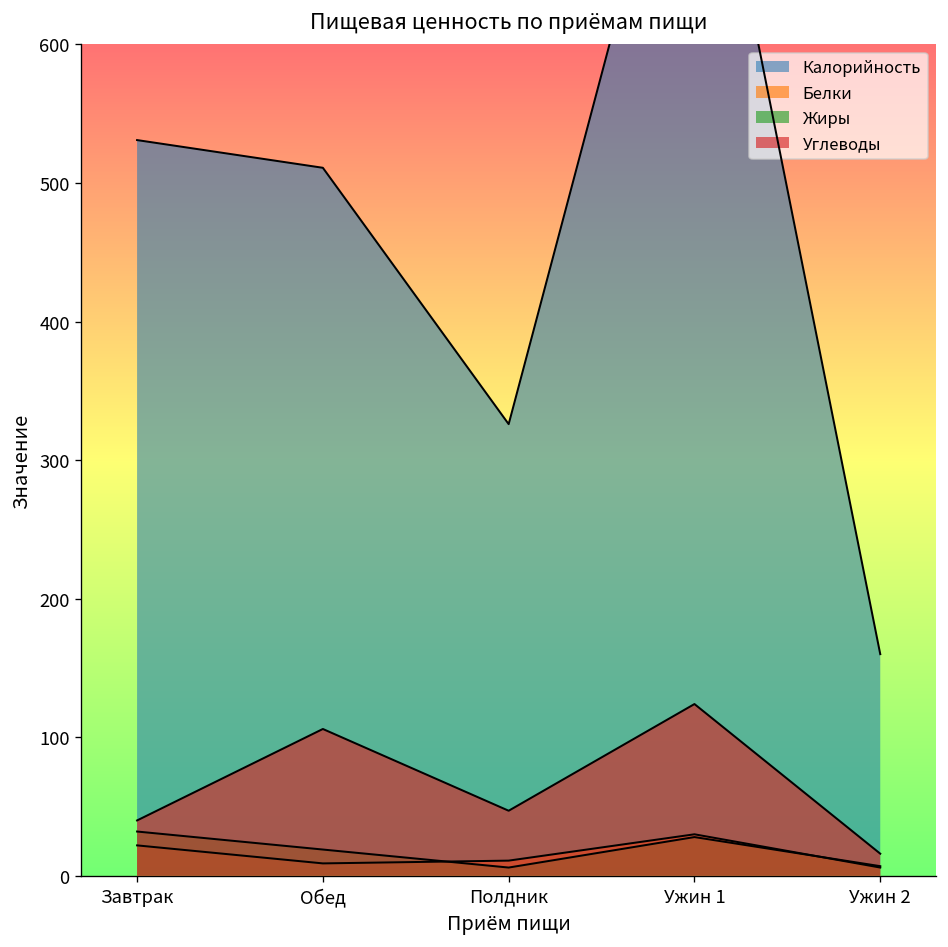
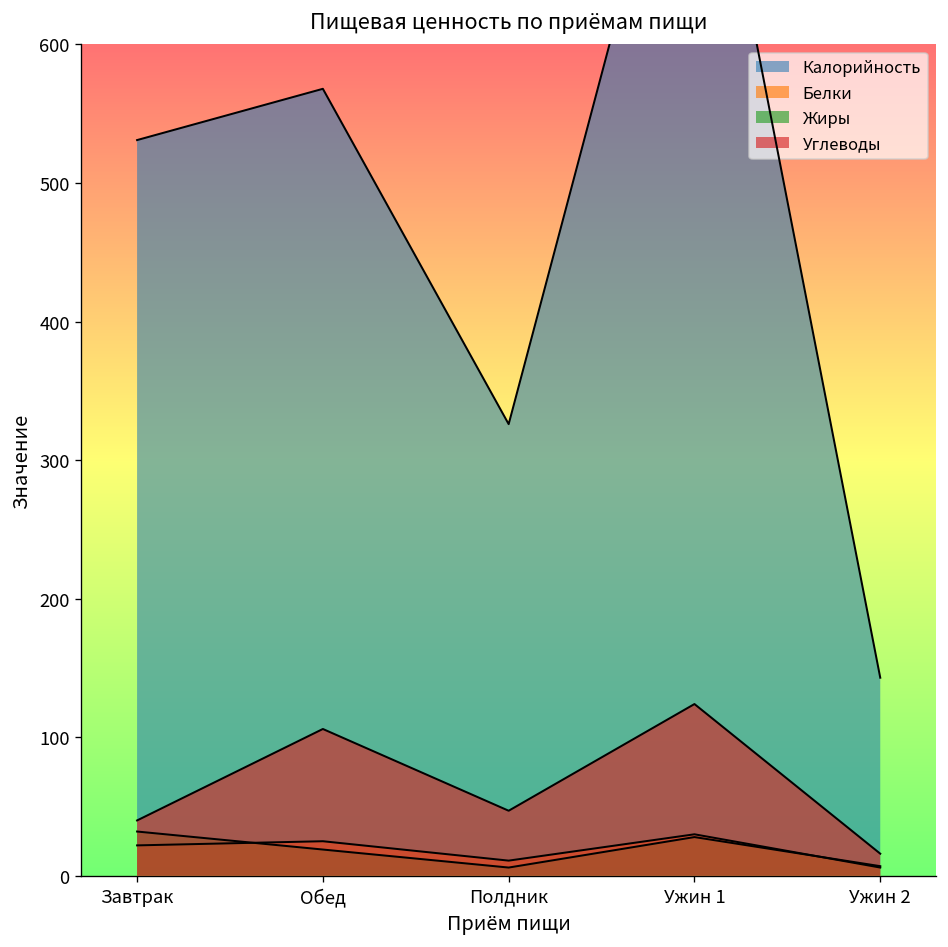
Калорийность, Обед: 511 -> 568
Белки, Обед: 9 -> 25
Калорийность, Ужин 2: 160 -> 143
